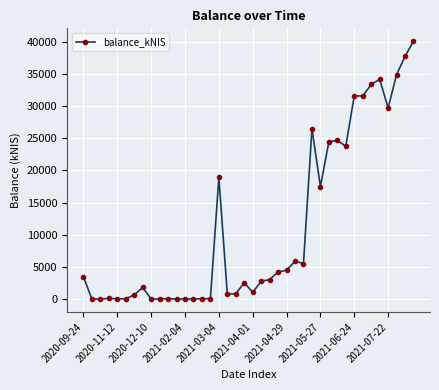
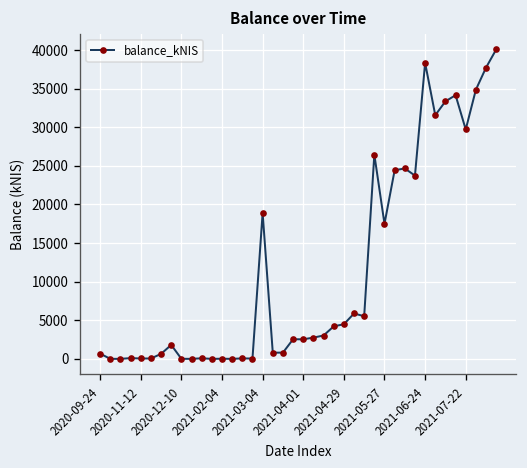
2020-09-24: 3000 -> 1000
2021-04-01: 1000 -> 3000
2021-06-24: 32000 -> 38000
